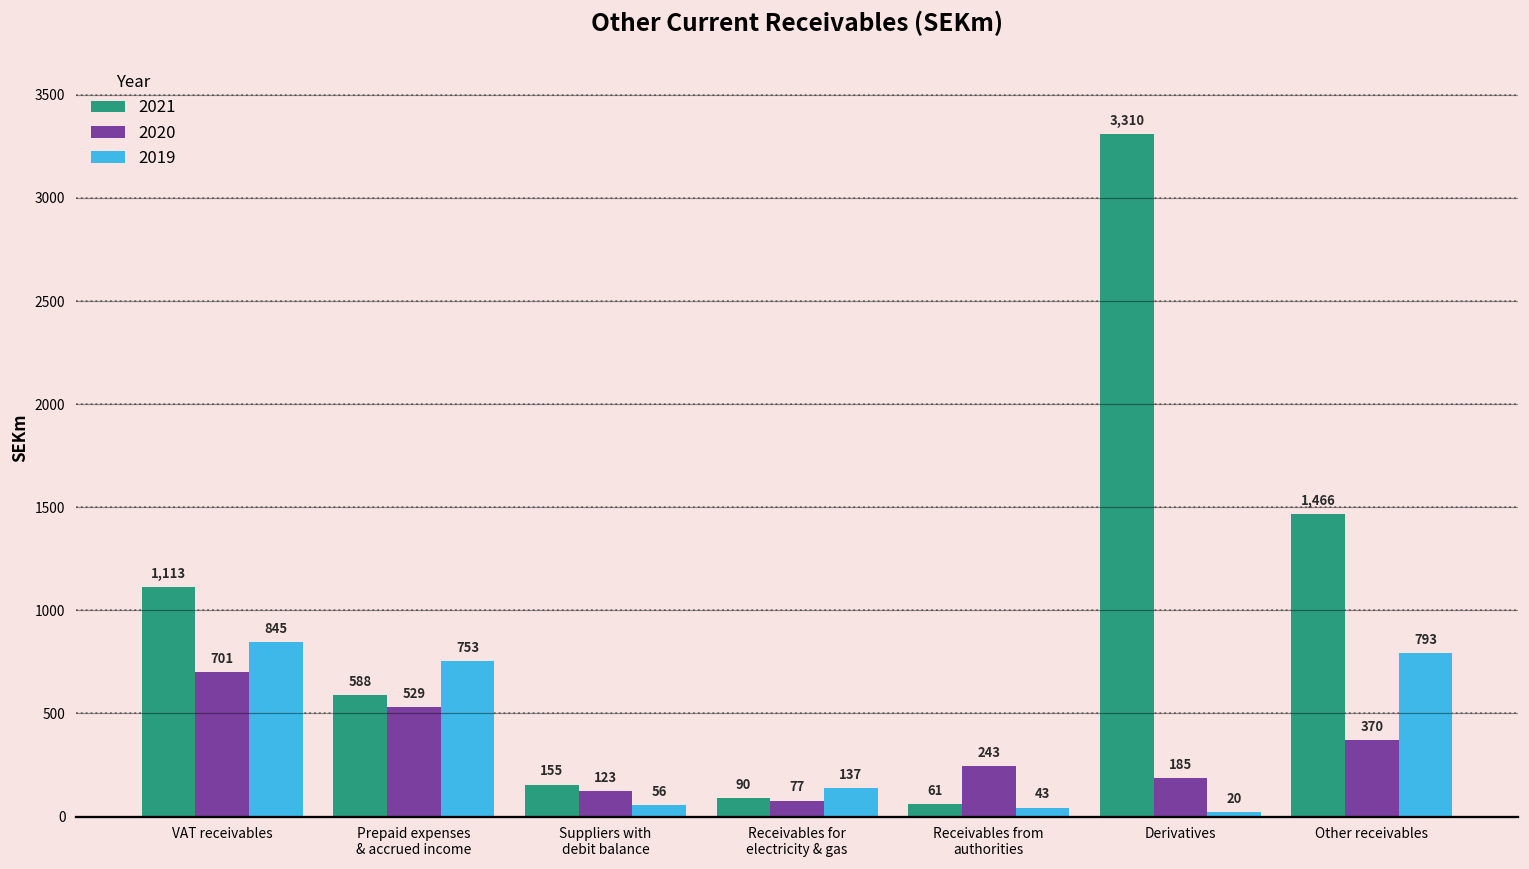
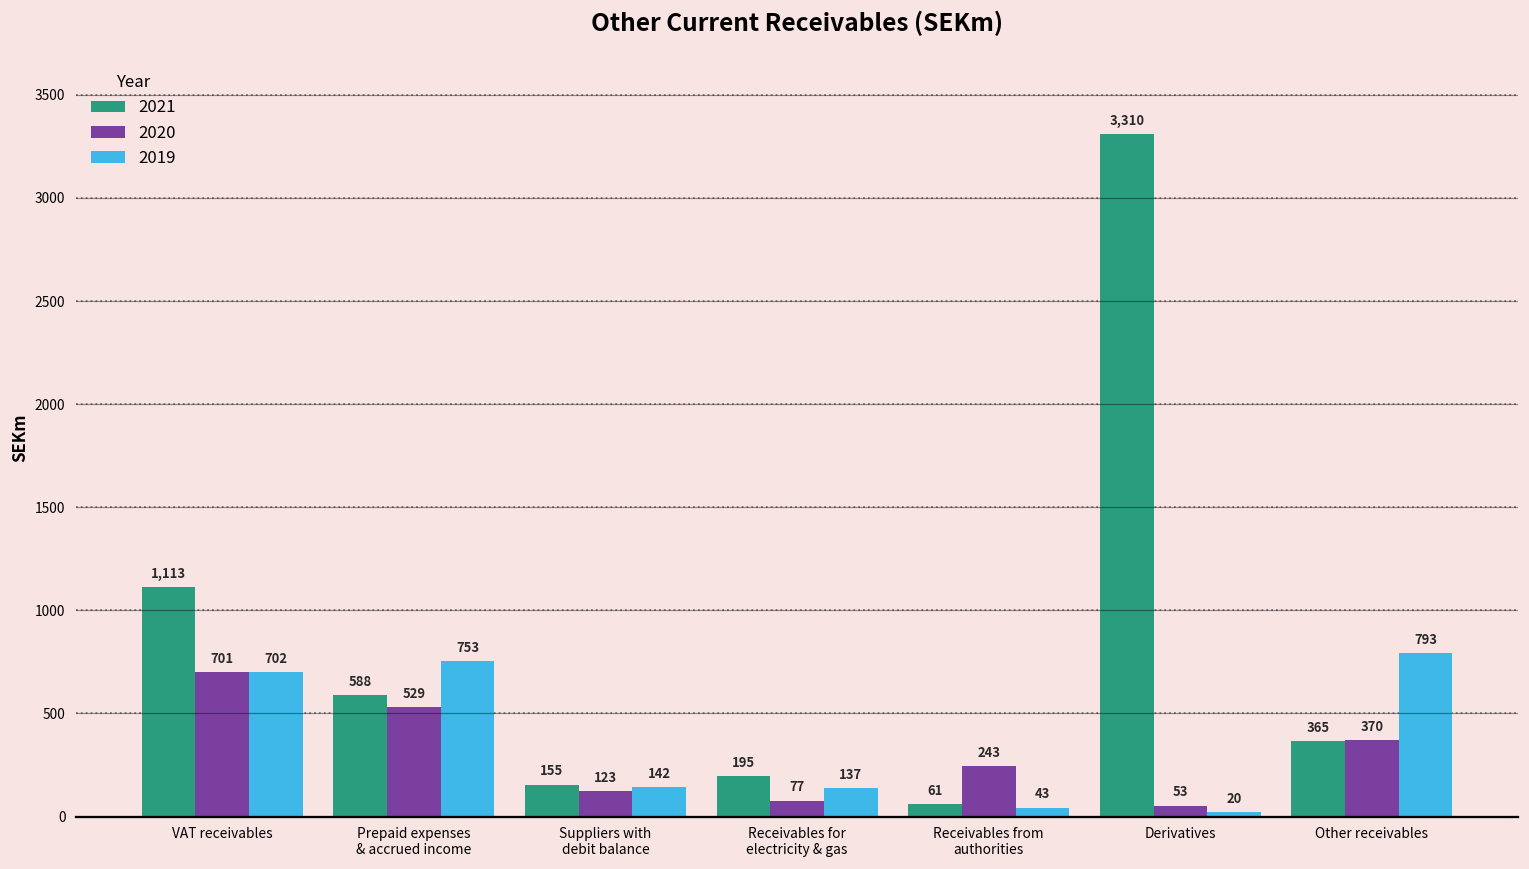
2019, VAT receivables: 845 -> 702
2019, Suppliers with debit balance: 56 -> 142
2021, Receivables for electricity & gas: 90 -> 195
2020, Derivatives: 185 -> 53
2021, Other receivables: 1,466 -> 365
